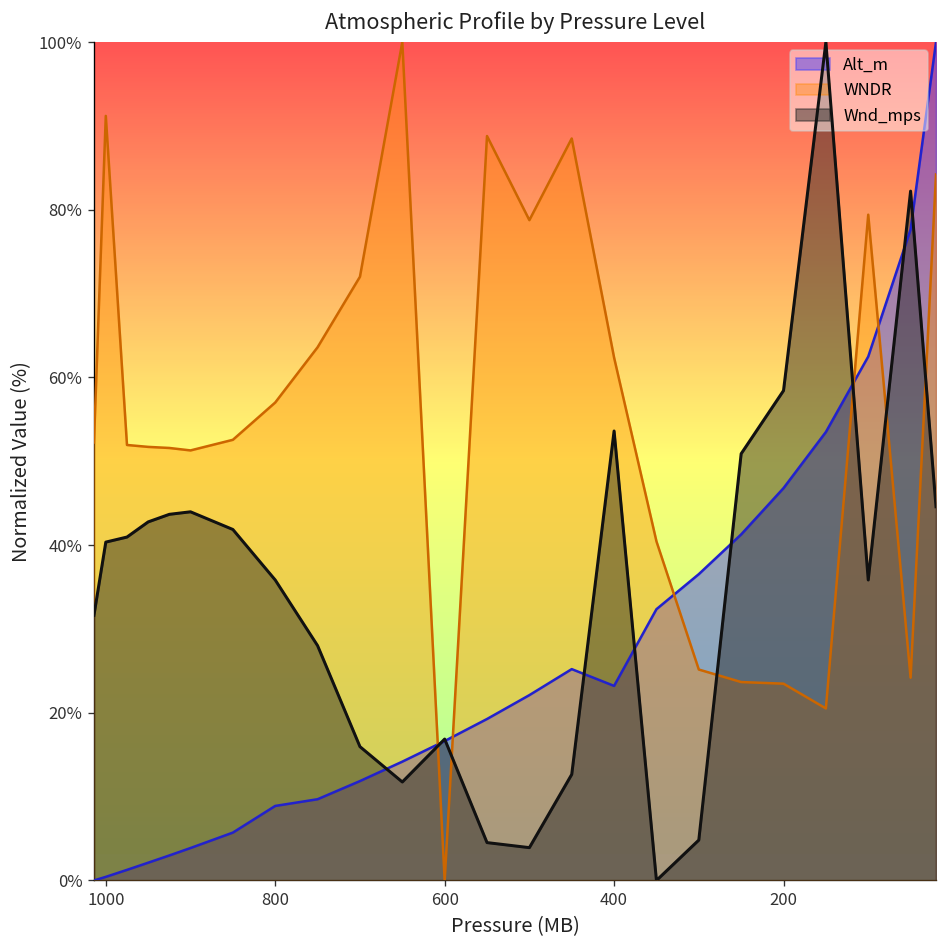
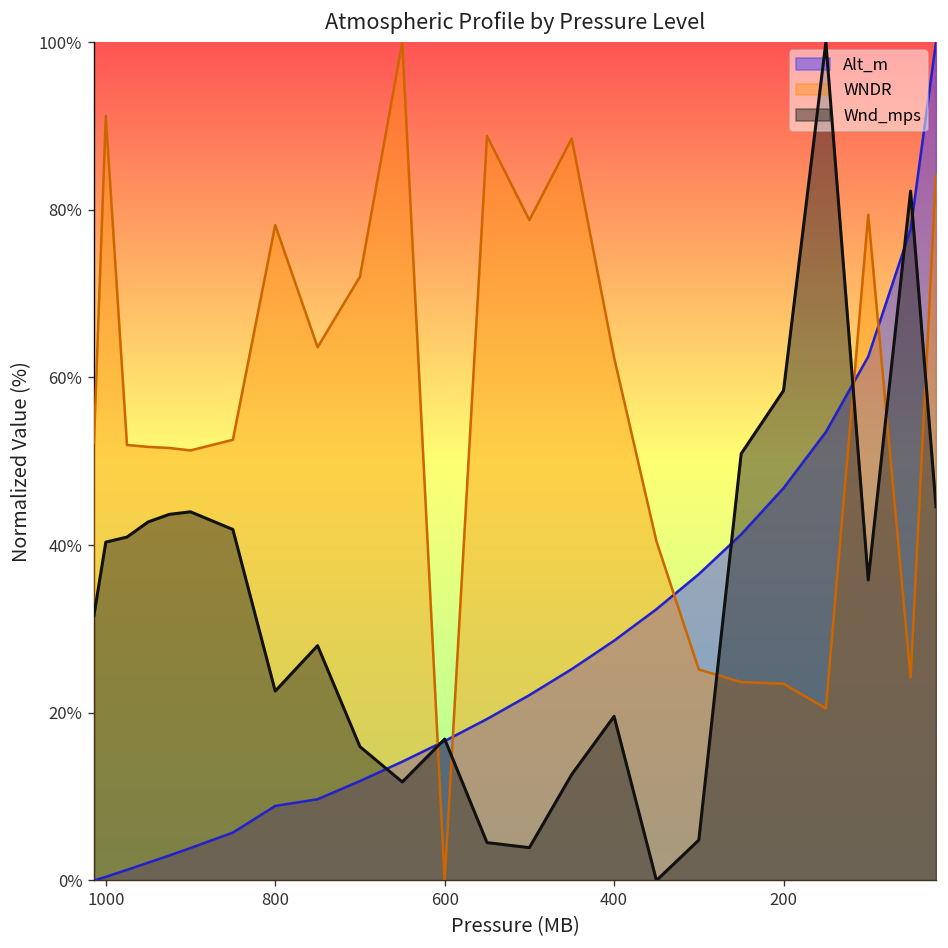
WNDR, 800: 57% -> 78%
Wnd_mps, 800: 36% -> 23%
Alt_m, 400: 23% -> 29%
Wnd_mps, 400: 54% -> 20%
